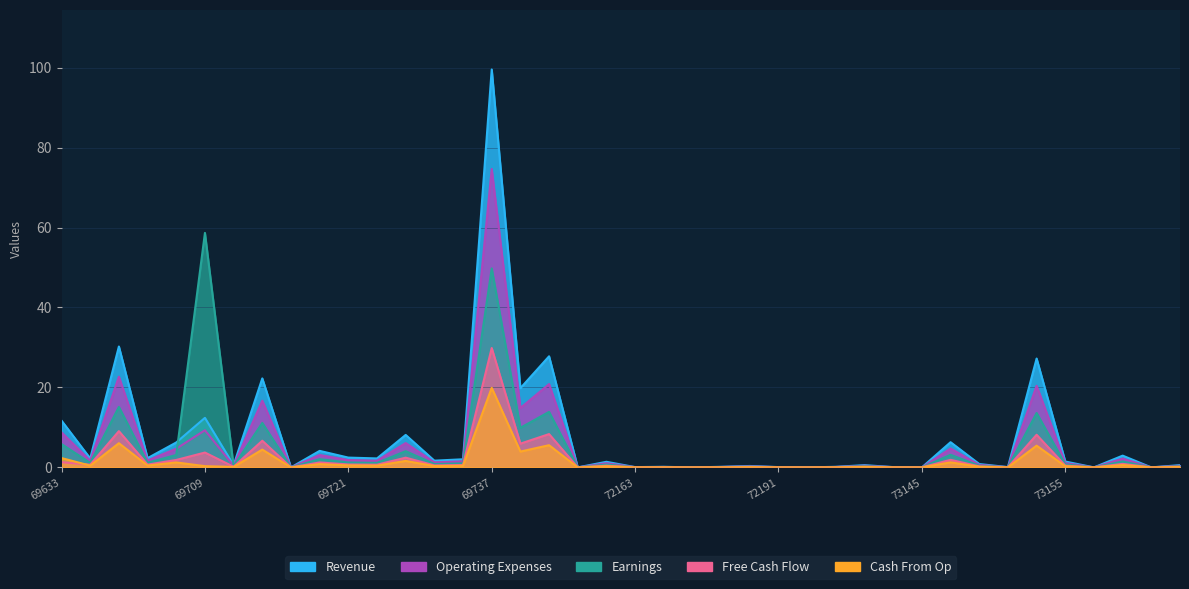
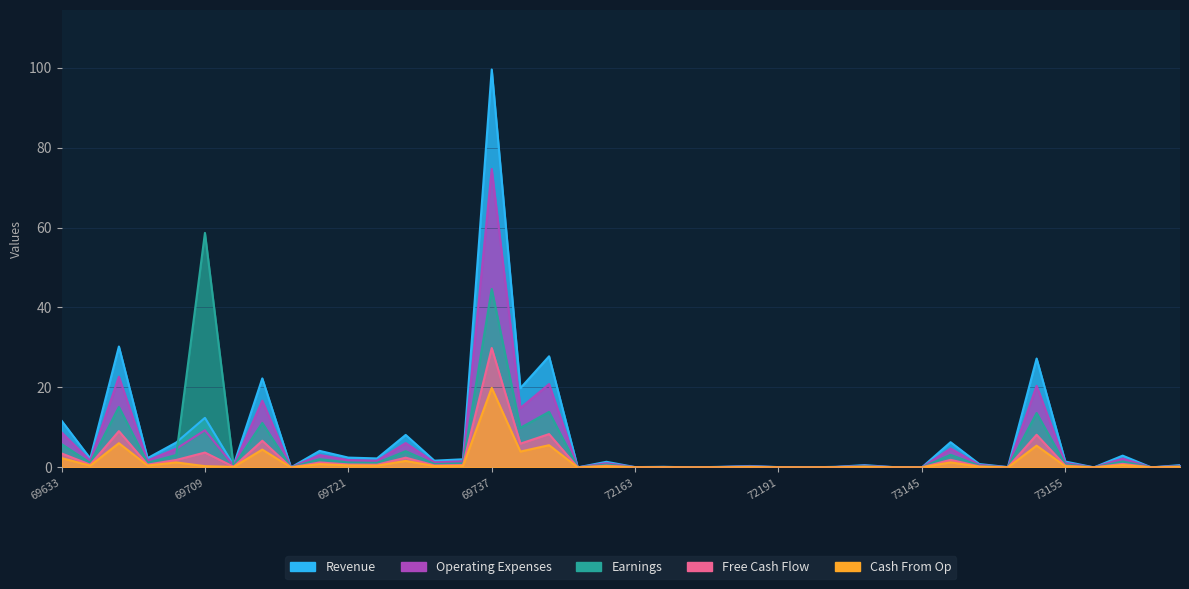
Free Cash Flow, 69633: 1 -> 4
Earnings, 69737: 50 -> 45
